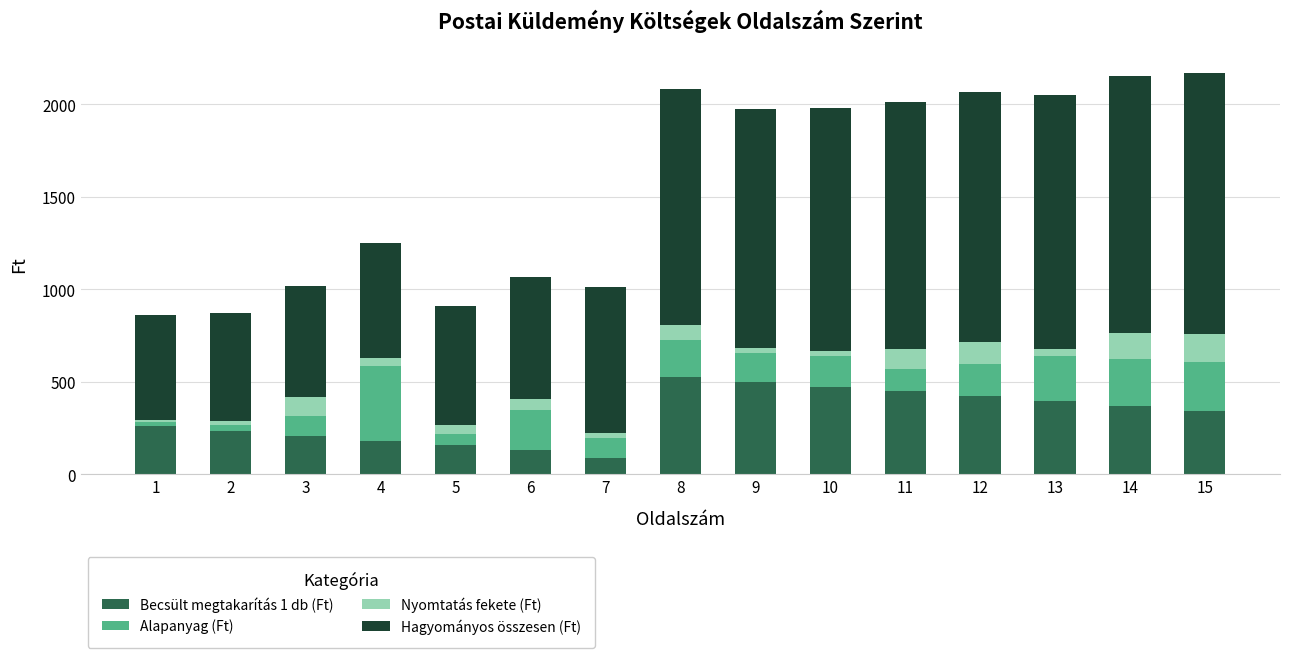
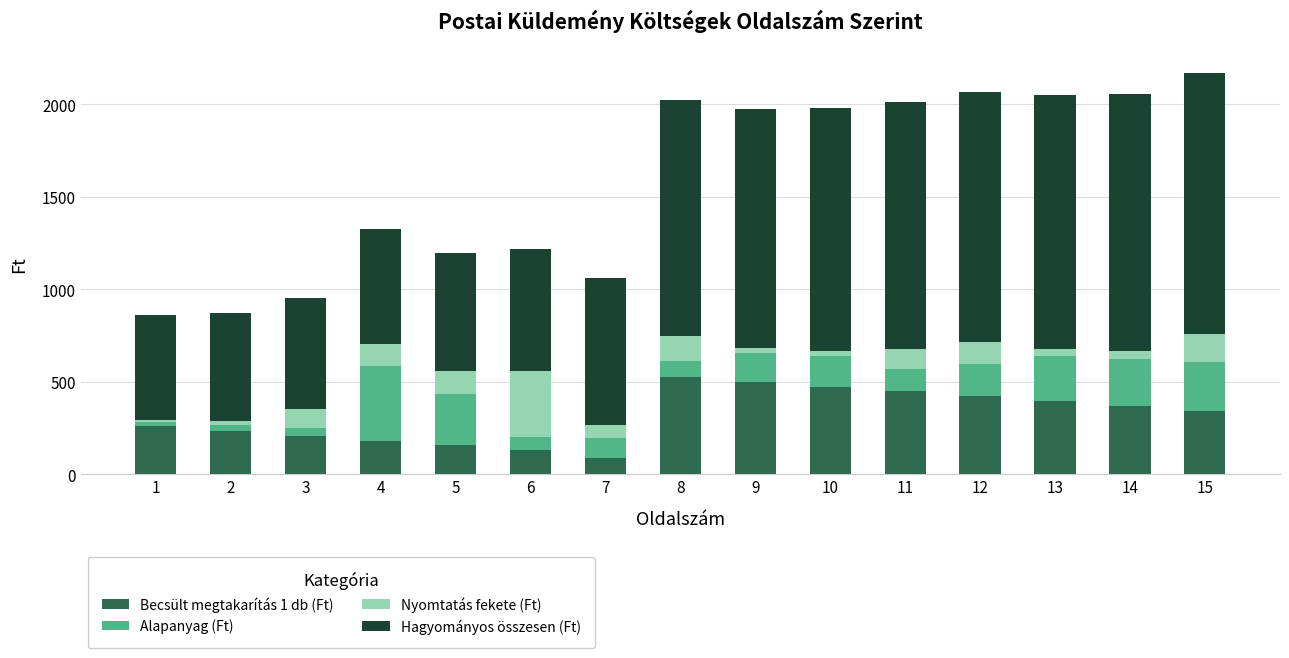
Alapanyag (Ft), 3: 110 -> 40
Nyomtatás fekete (Ft), 4: 40 -> 120
Alapanyag (Ft), 5: 60 -> 280
Nyomtatás fekete (Ft), 5: 50 -> 120
Alapanyag (Ft), 6: 220 -> 70
Nyomtatás fekete (Ft), 6: 60 -> 360
Nyomtatás fekete (Ft), 7: 30 -> 70
Alapanyag (Ft), 8: 200 -> 90
Nyomtatás fekete (Ft), 8: 80 -> 140
Nyomtatás fekete (Ft), 14: 140 -> 40
